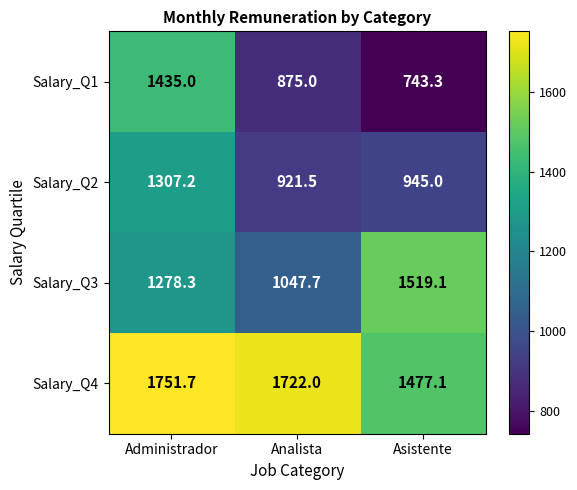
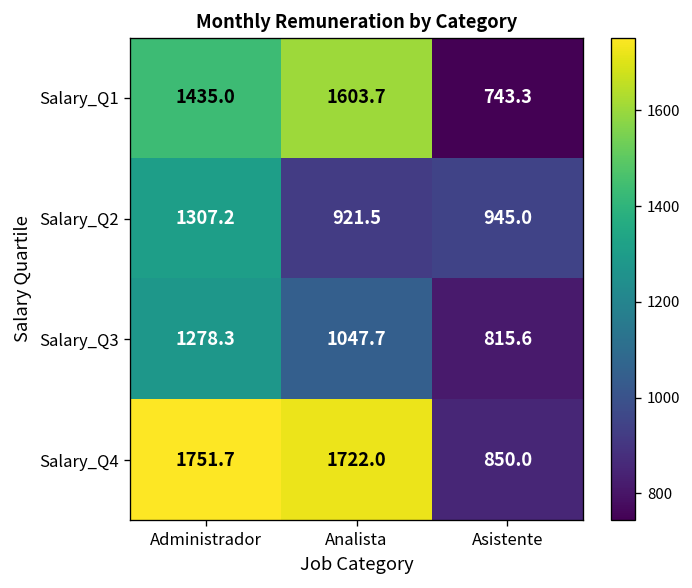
Salary_Q1, Analista: 875.0 -> 1603.7
Salary_Q3, Asistente: 1519.1 -> 815.6
Salary_Q4, Asistente: 1477.1 -> 850.0
